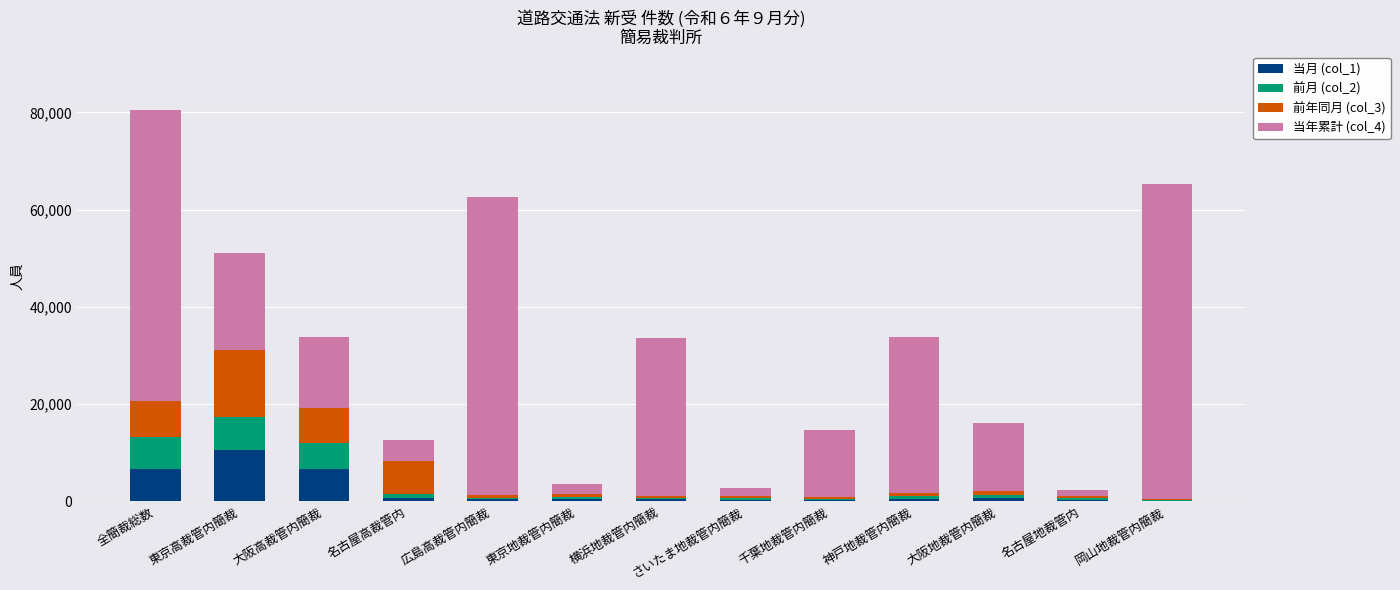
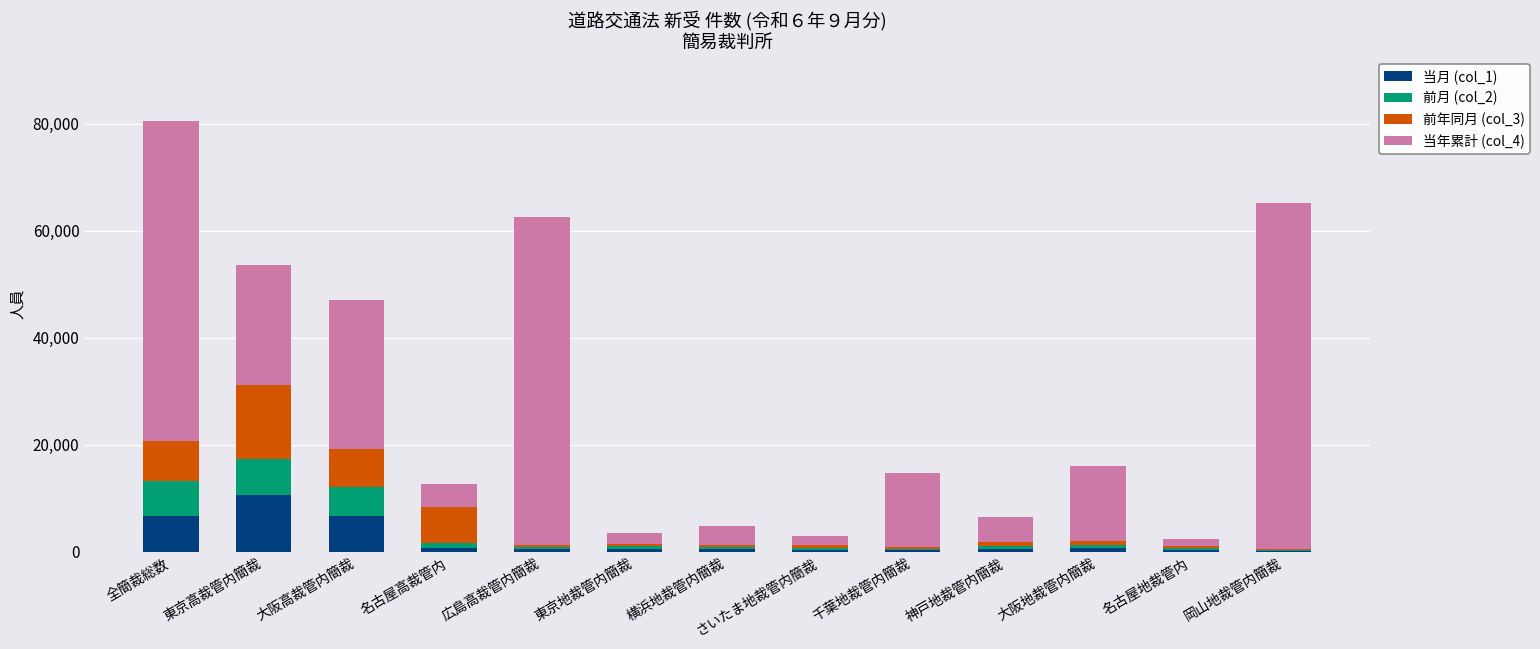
当年累計 (col_4), 東京高裁管内簡裁: 20,000 -> 22,000
当年累計 (col_4), 大阪高裁管内簡裁: 15,000 -> 28,000
当年累計 (col_4), 横浜地裁管内簡裁: 33,000 -> 4,000
当年累計 (col_4), 神戸地裁管内簡裁: 32,000 -> 5,000
